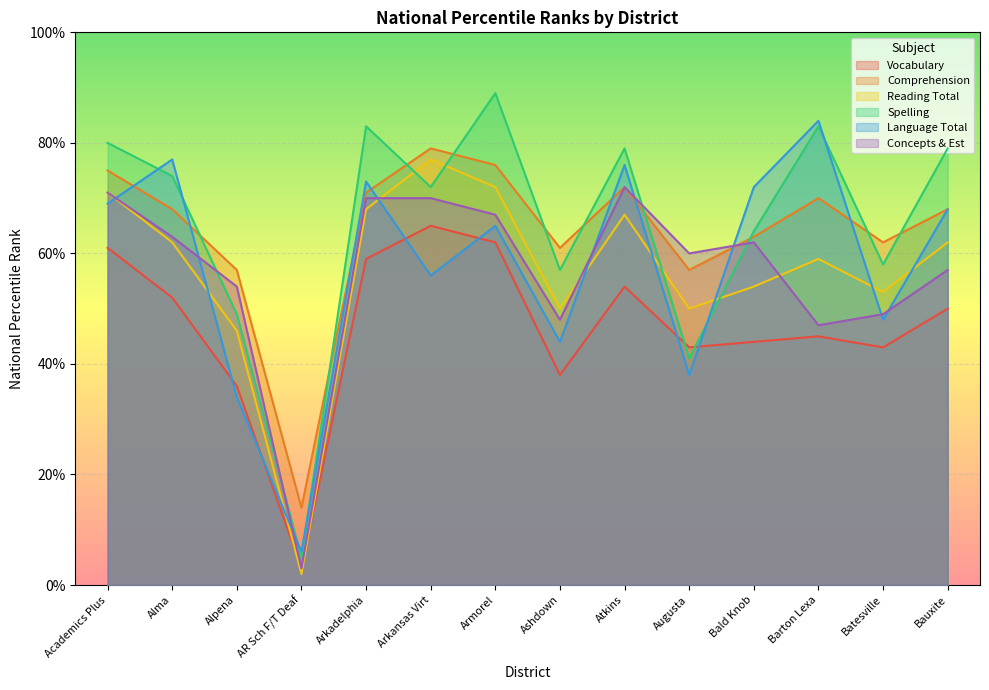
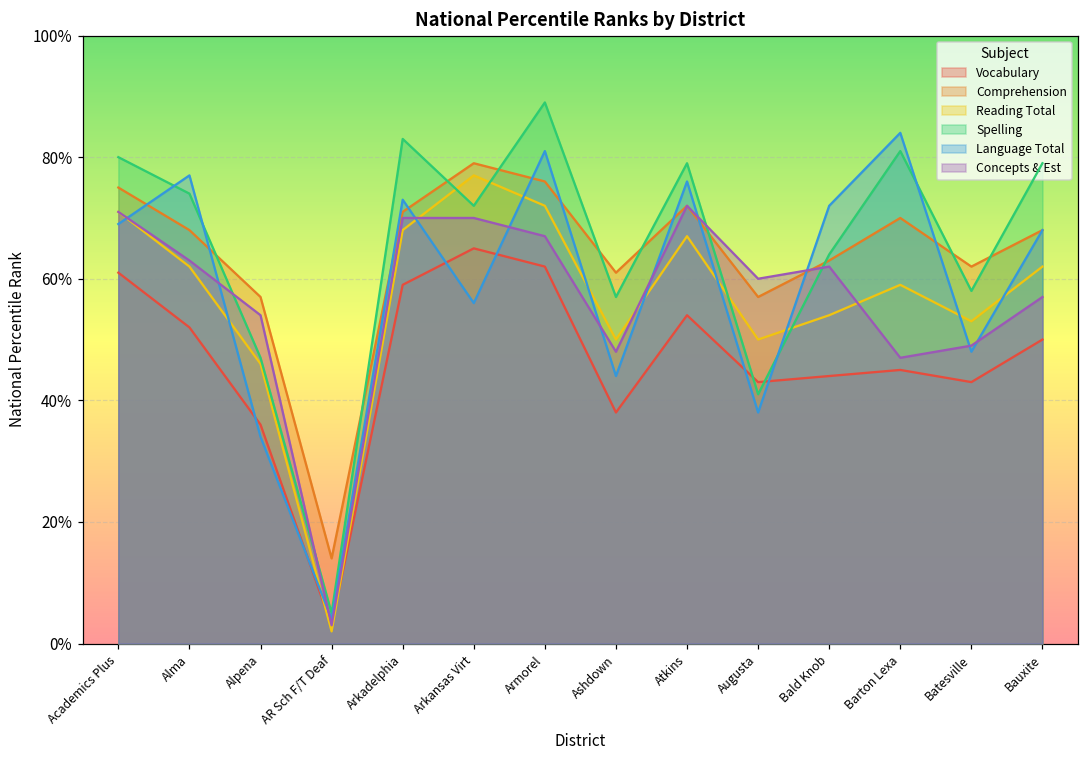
Spelling, Alpena: 49% -> 47%
Language Total, AR Sch F/T Deaf: 6% -> 4%
Language Total, Armorel: 65% -> 81%
Spelling, Barton Lexa: 83% -> 81%
